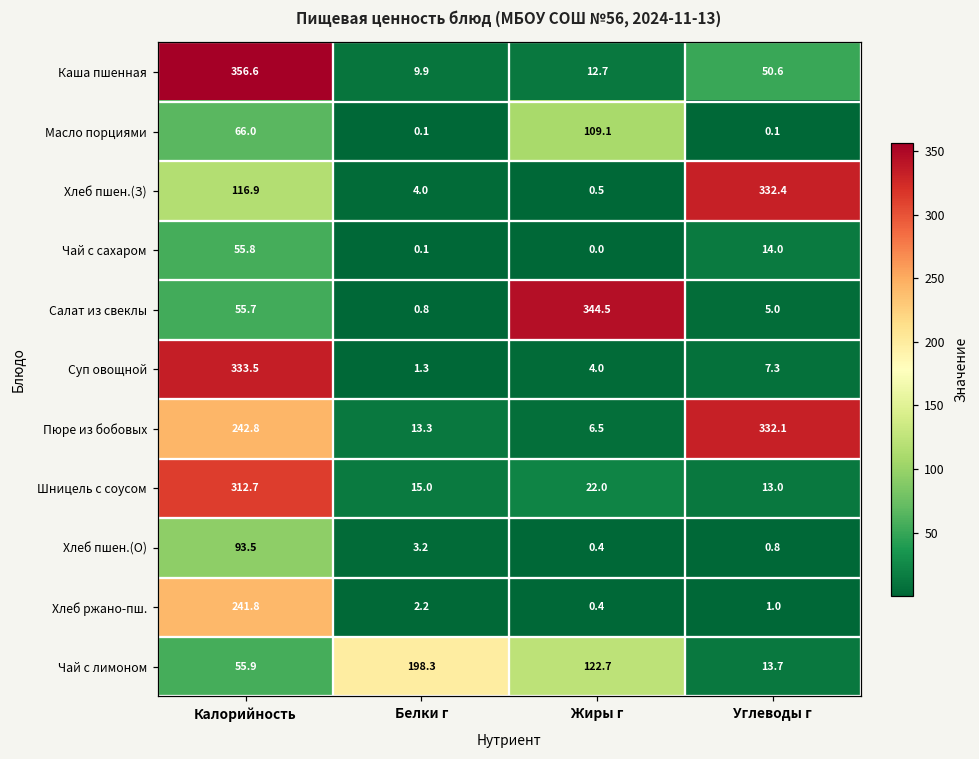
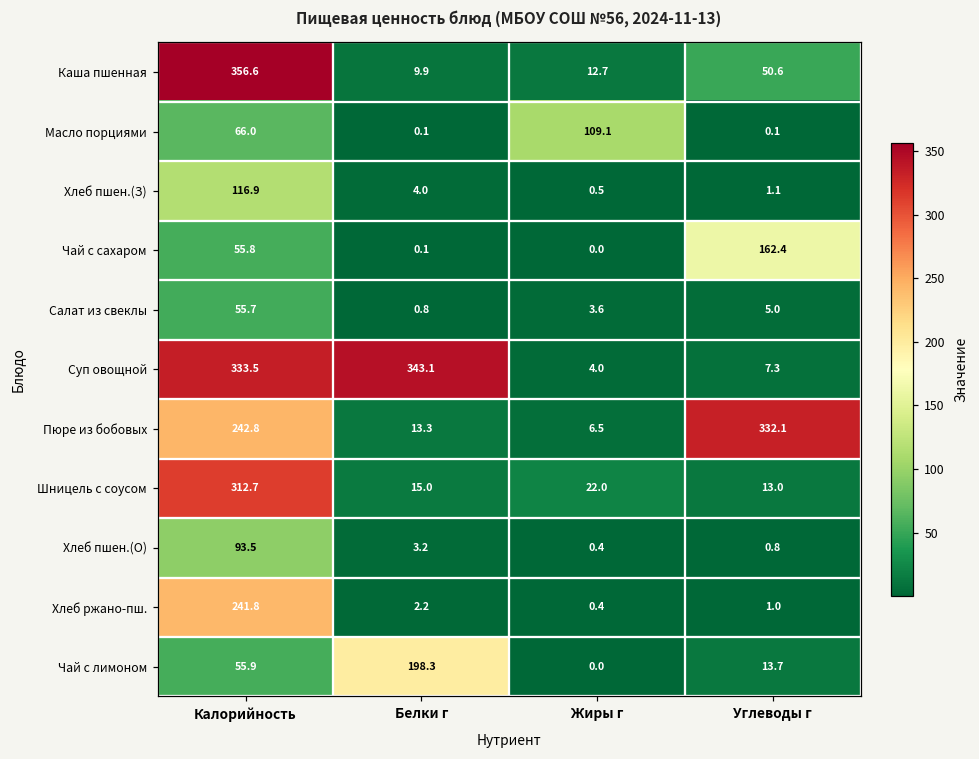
Хлеб пшен.(З), Углеводы г: 332.4 -> 1.1
Чай с сахаром, Углеводы г: 14.0 -> 162.4
Салат из свеклы, Жиры г: 344.5 -> 3.6
Суп овощной, Белки г: 1.3 -> 343.1
Чай с лимоном, Жиры г: 122.7 -> 0.0
